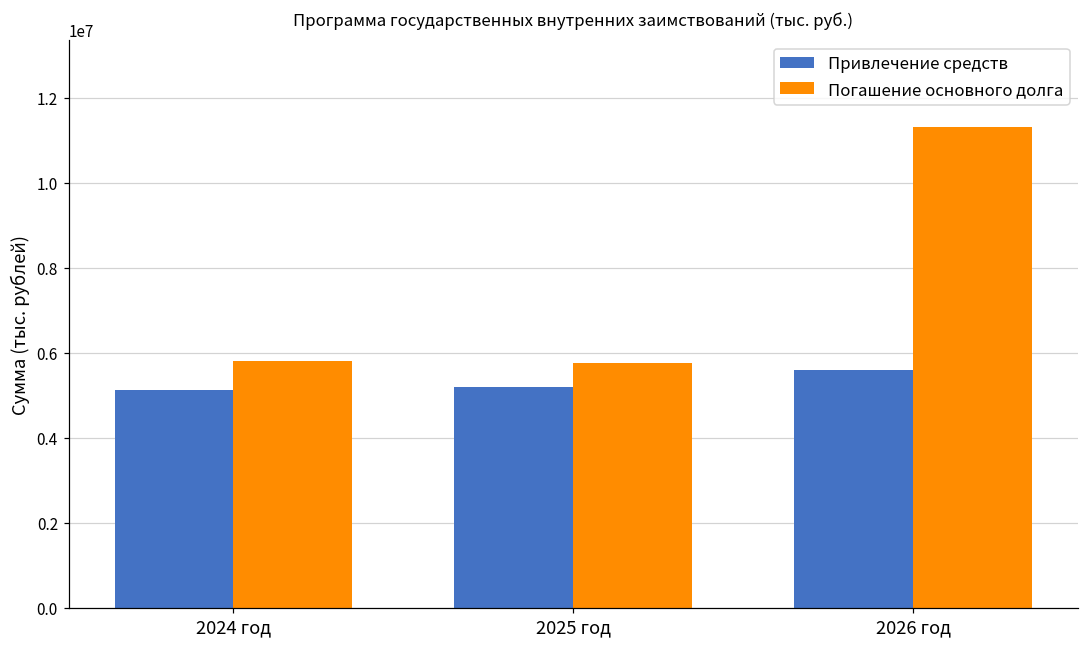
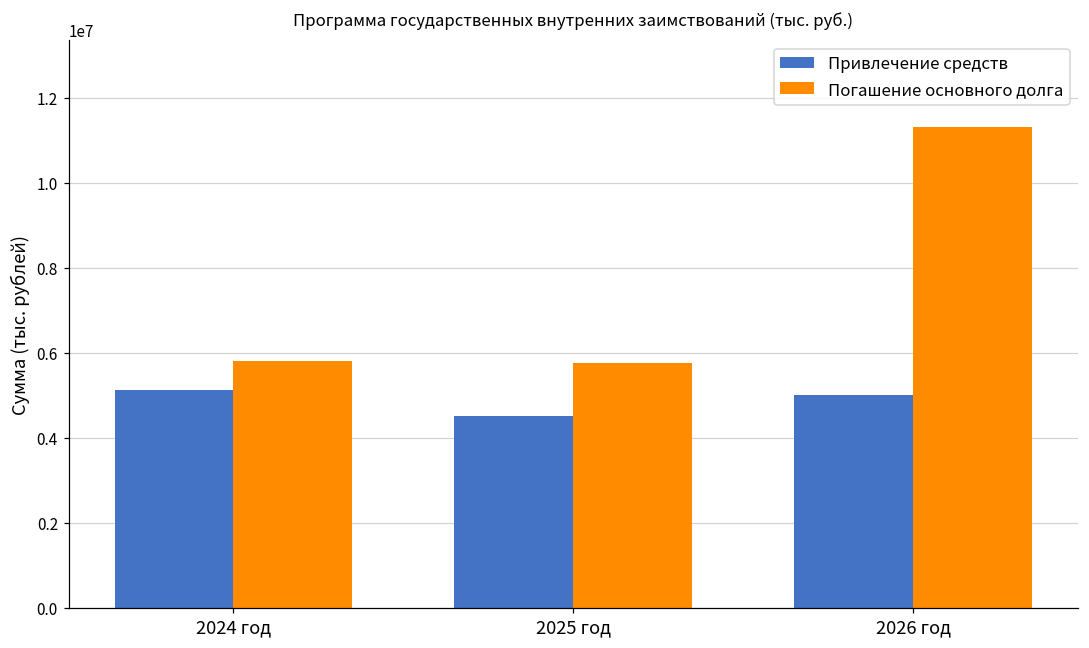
Привлечение средств, 2025 год: 5200000 -> 4500000
Привлечение средств, 2026 год: 5600000 -> 5000000
